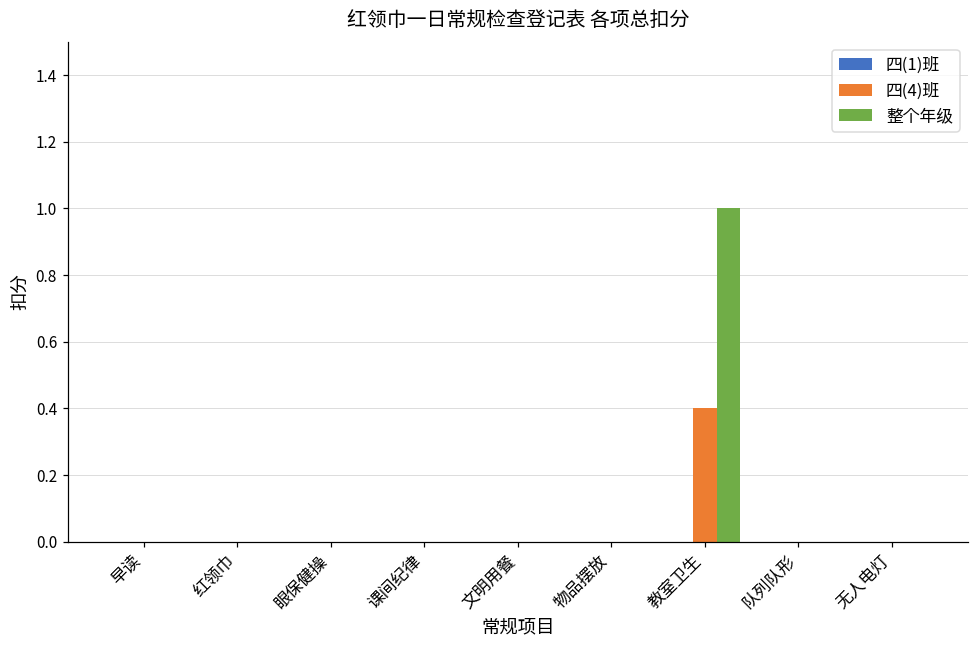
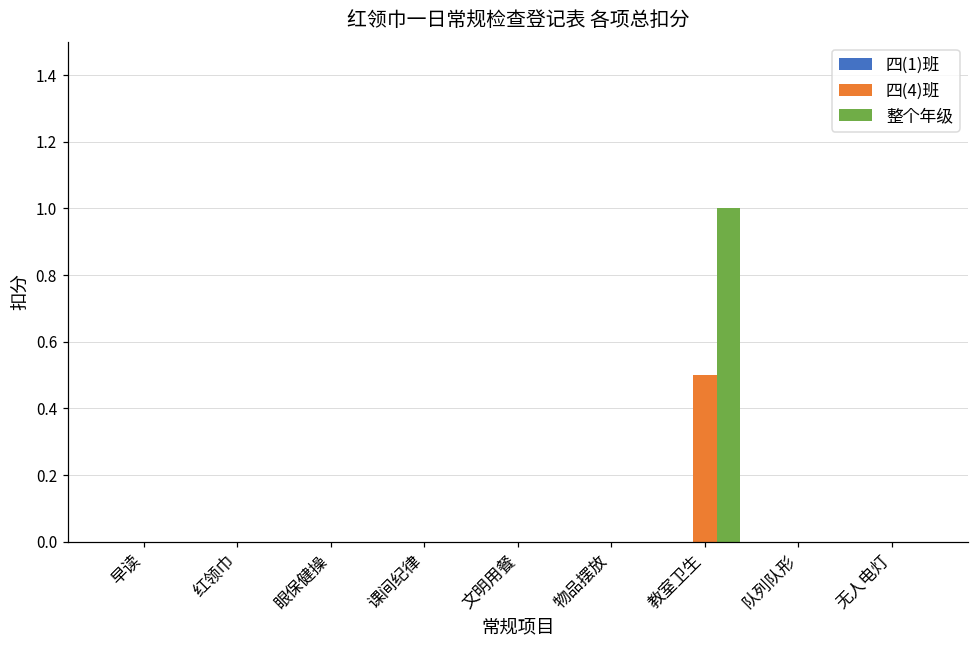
四(4)班, 教室卫生: 0.4 -> 0.5
